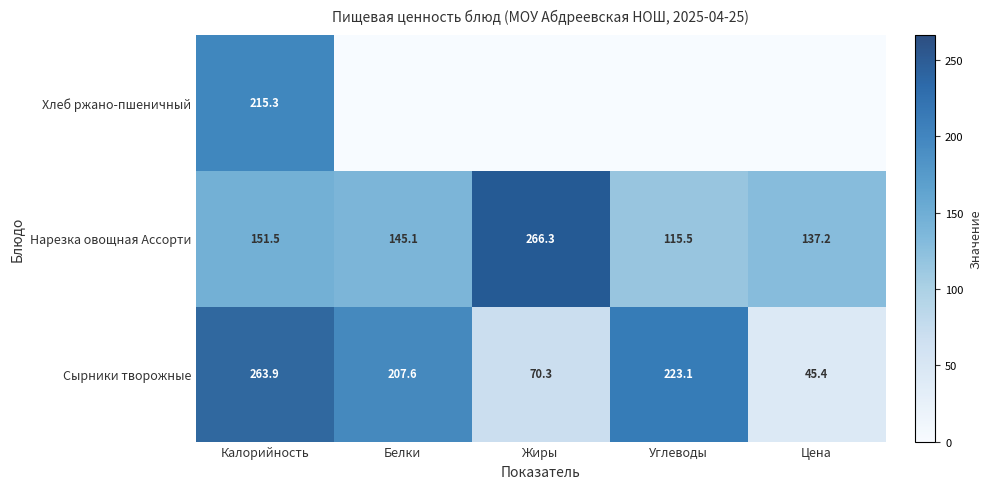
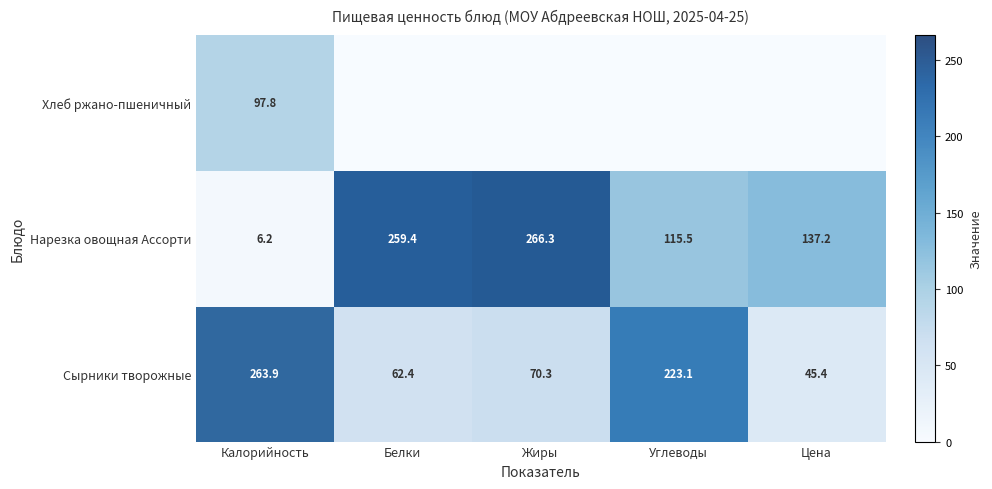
Хлеб ржано-пшеничный, Калорийность: 215.3 -> 97.8
Нарезка овощная Ассорти, Калорийность: 151.5 -> 6.2
Нарезка овощная Ассорти, Белки: 145.1 -> 259.4
Сырники творожные, Белки: 207.6 -> 62.4
